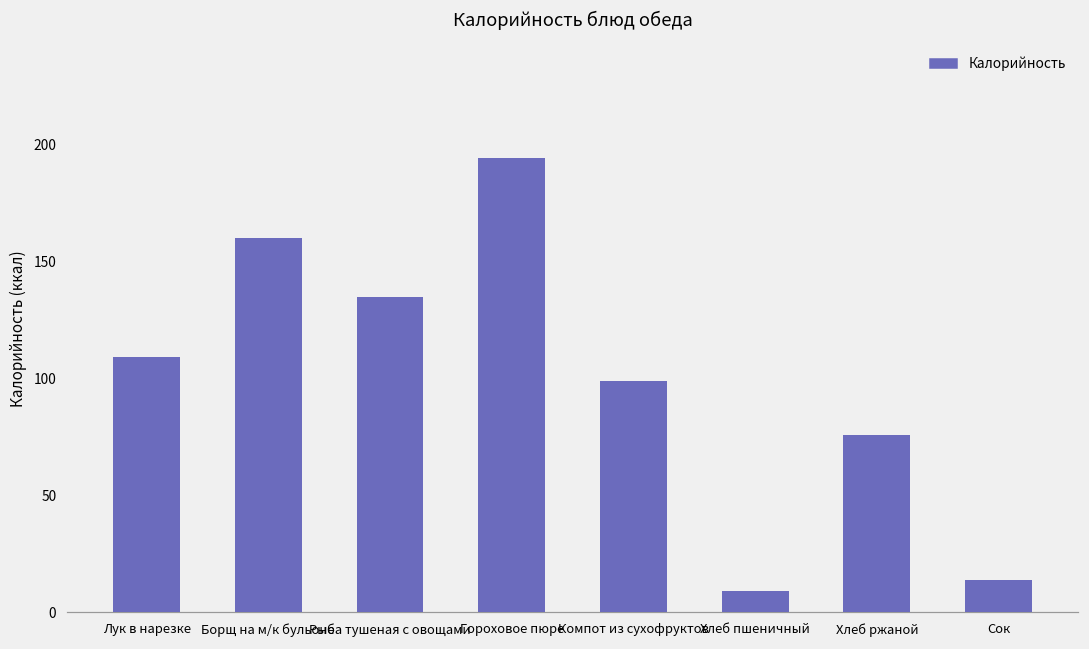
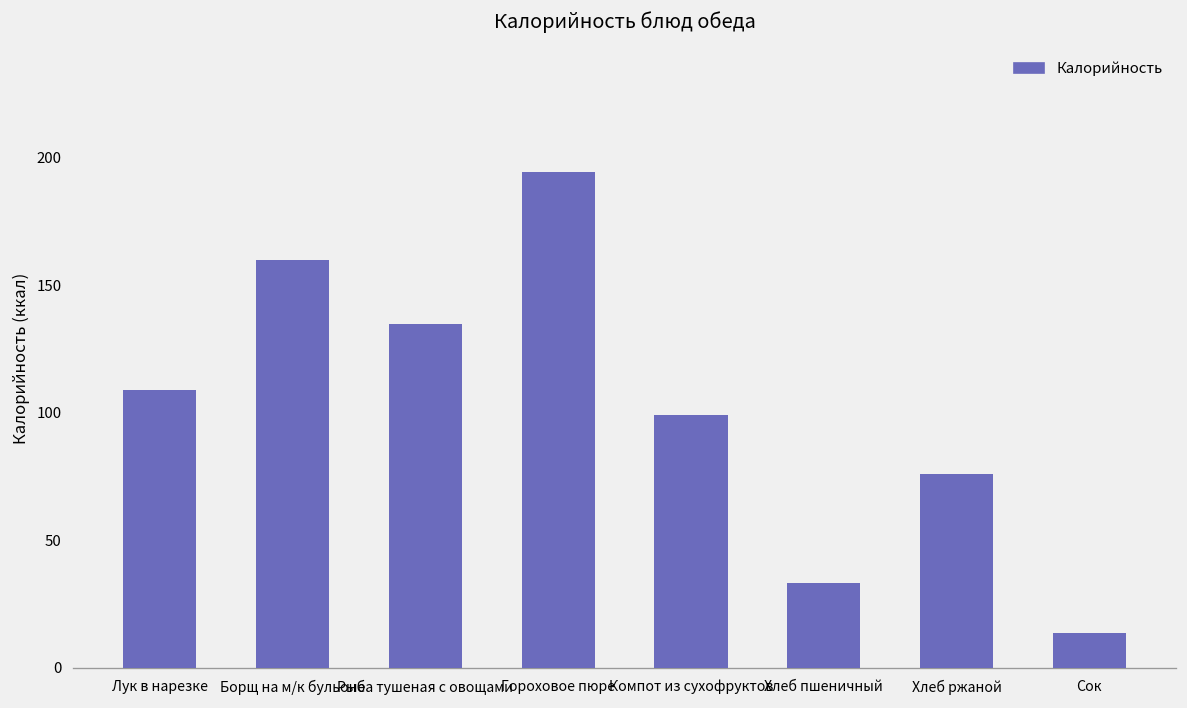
Хлеб пшеничный: 9 -> 33
